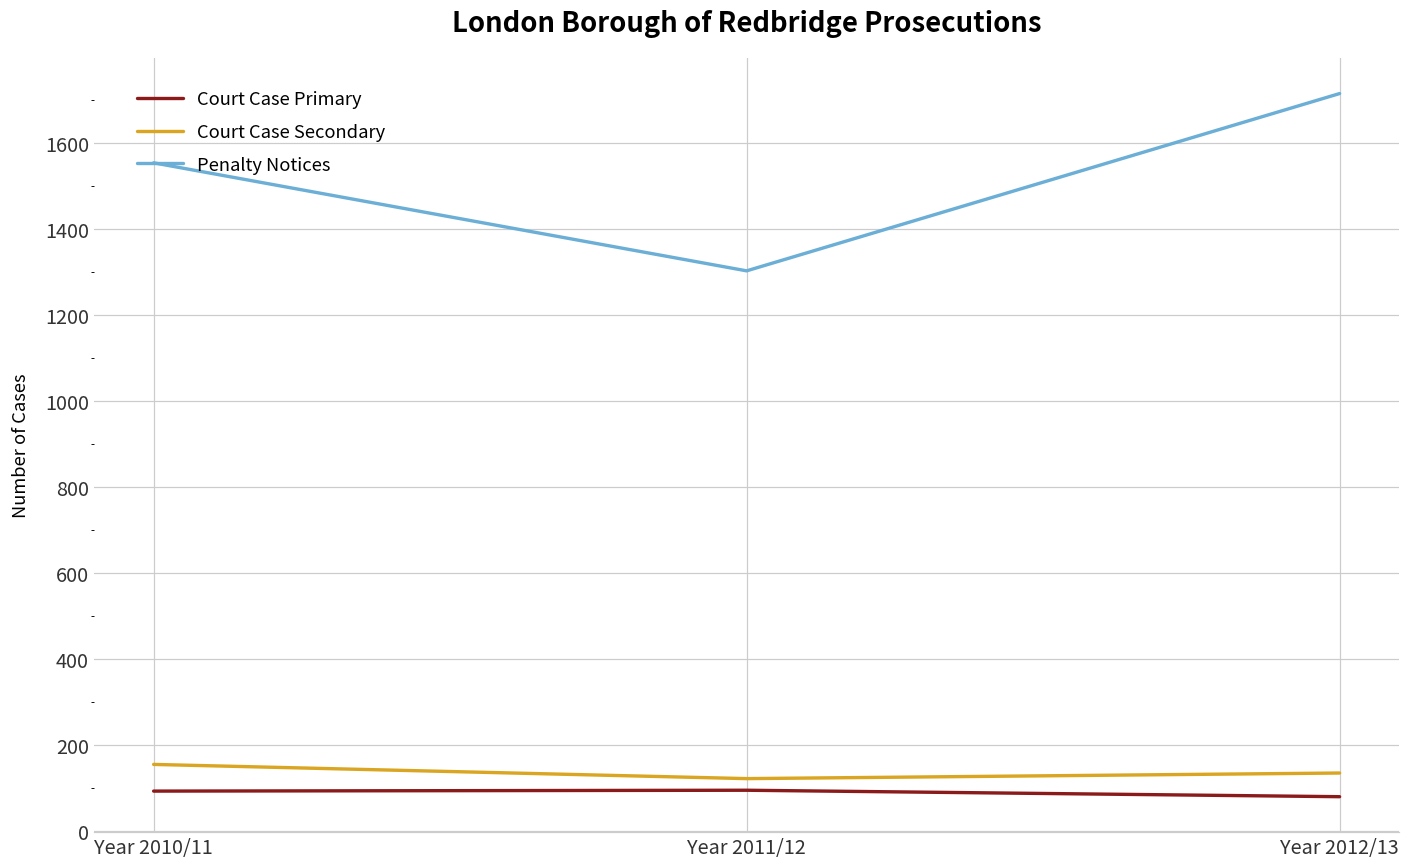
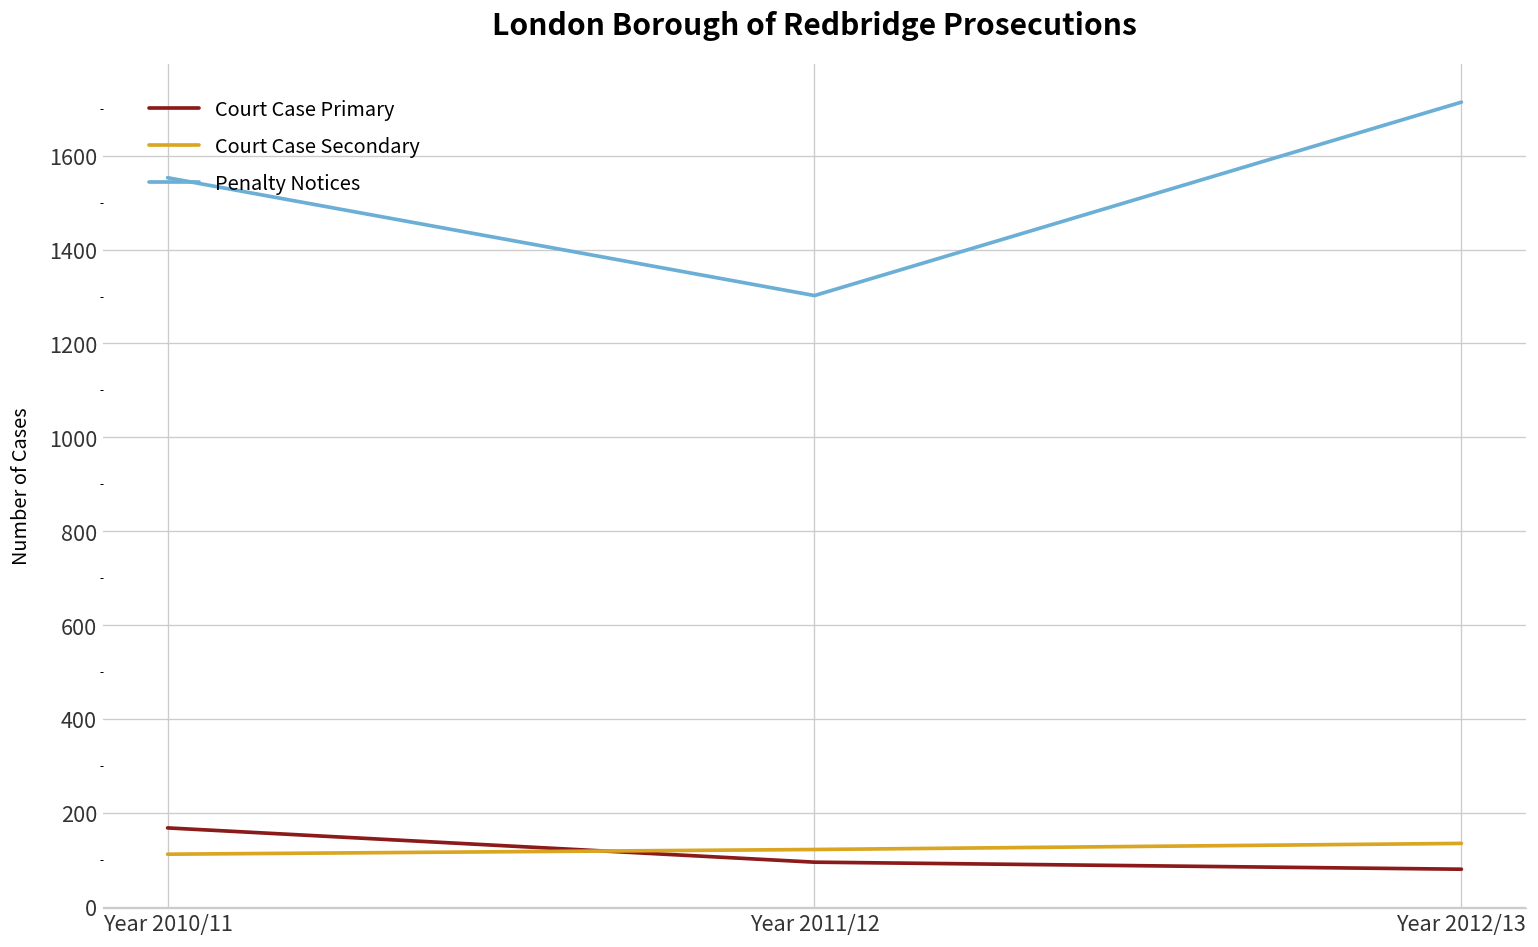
Court Case Primary, Year 2010/11: 90 -> 170
Court Case Secondary, Year 2010/11: 160 -> 110
